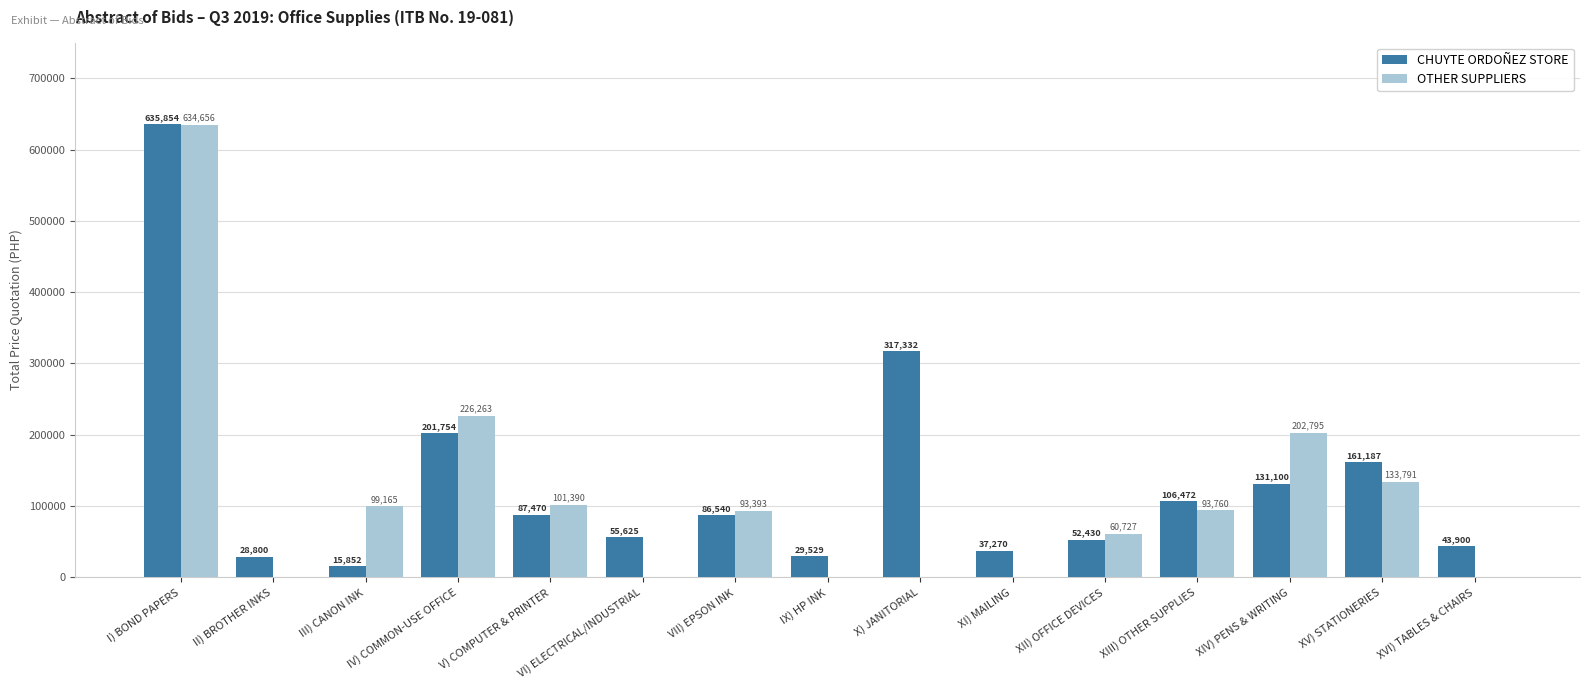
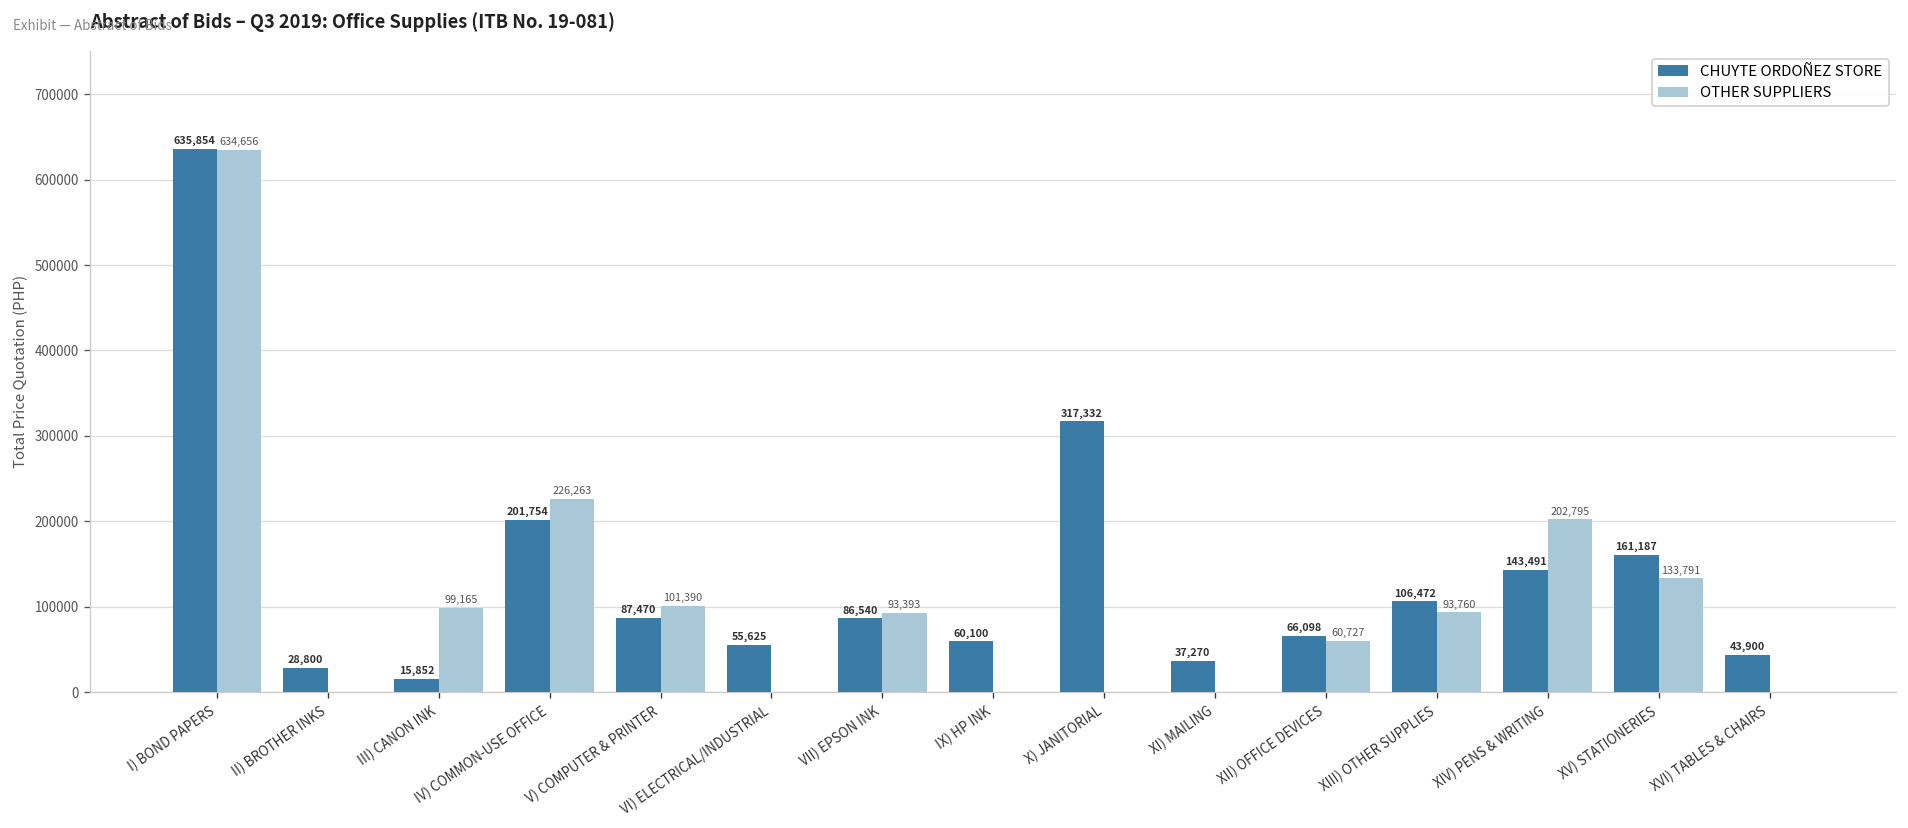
CHUYTE ORDOÑEZ STORE, IX) HP INK: 29,529 -> 60,100
CHUYTE ORDOÑEZ STORE, XII) OFFICE DEVICES: 52,430 -> 66,098
CHUYTE ORDOÑEZ STORE, XIV) PENS & WRITING: 131,100 -> 143,491
